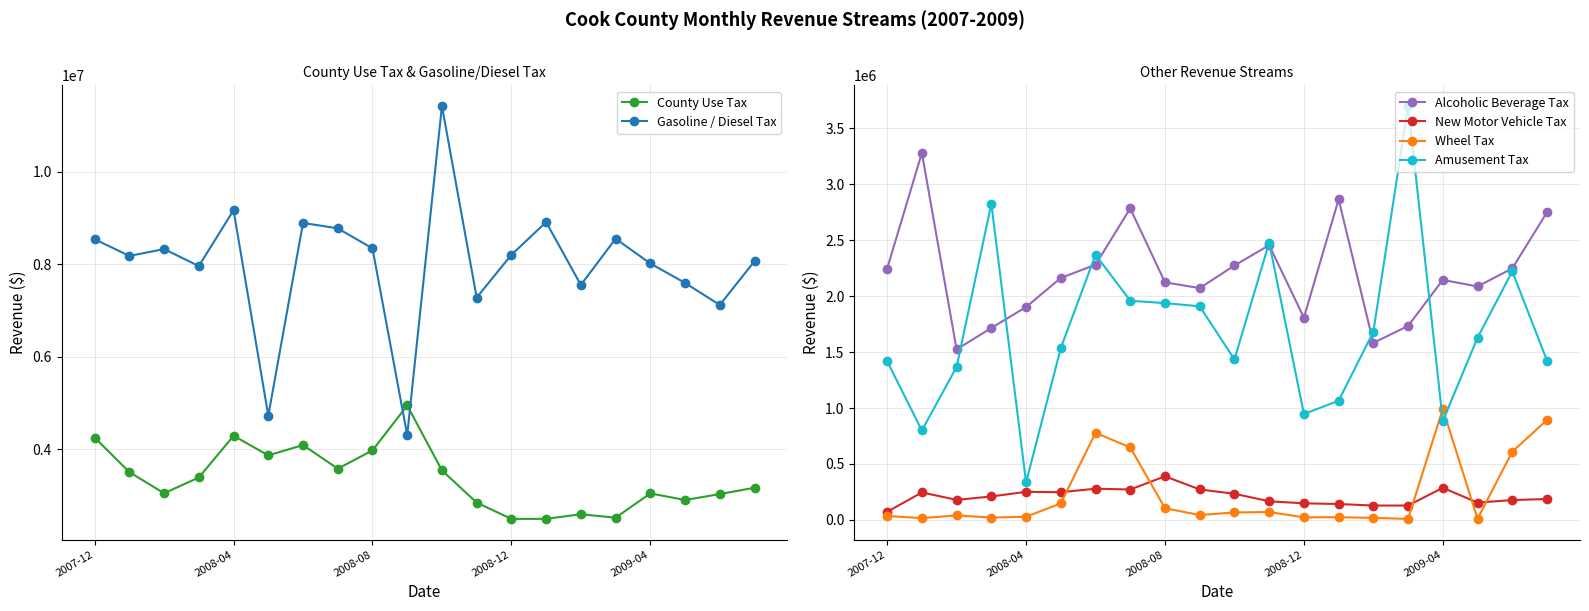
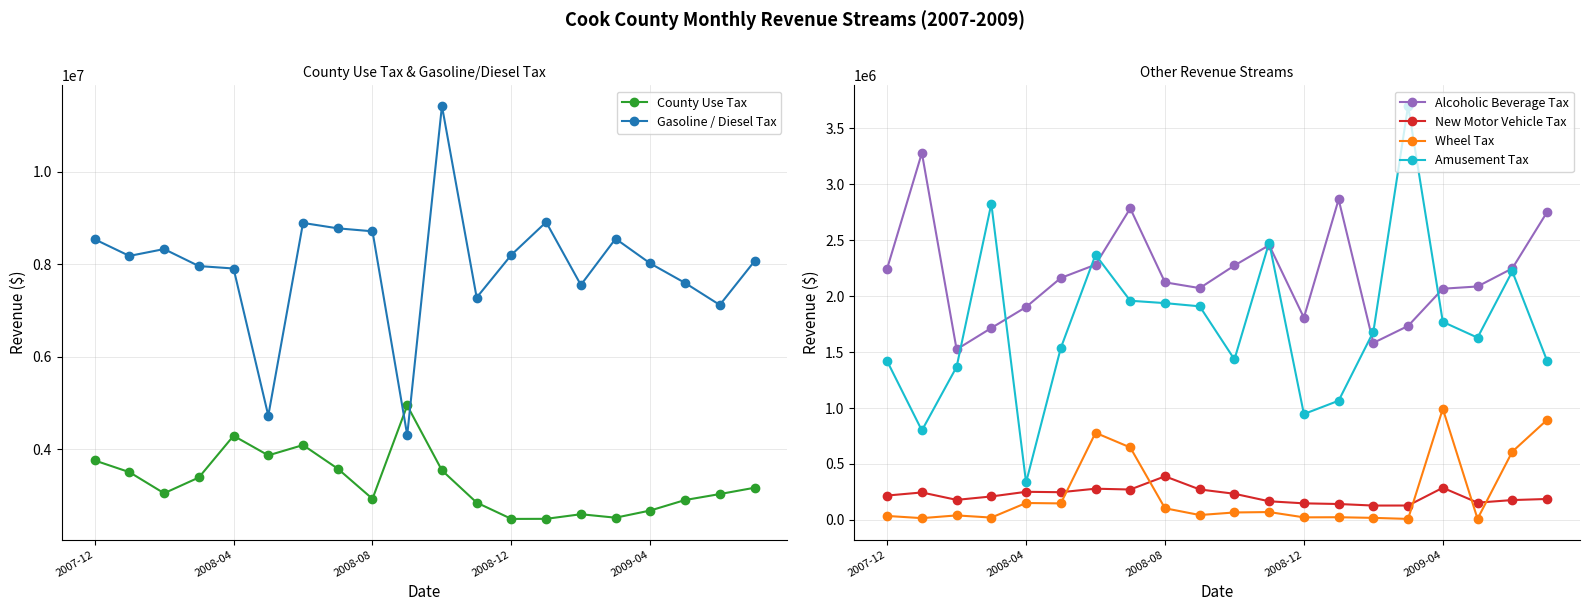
County Use Tax & Gasoline/Diesel Tax, County Use Tax, 2007-12: 4200000 -> 3800000
County Use Tax & Gasoline/Diesel Tax, Gasoline / Diesel Tax, 2008-04: 9200000 -> 7900000
County Use Tax & Gasoline/Diesel Tax, County Use Tax, 2008-08: 4000000 -> 2900000
County Use Tax & Gasoline/Diesel Tax, Gasoline / Diesel Tax, 2008-08: 8300000 -> 8700000
County Use Tax & Gasoline/Diesel Tax, County Use Tax, 2009-04: 3000000 -> 2700000
Other Revenue Streams, New Motor Vehicle Tax, 2007-12: 70000 -> 220000
Other Revenue Streams, Wheel Tax, 2008-04: 30000 -> 150000
Other Revenue Streams, Alcoholic Beverage Tax, 2009-04: 2150000 -> 2070000
Other Revenue Streams, Amusement Tax, 2009-04: 880000 -> 1770000
